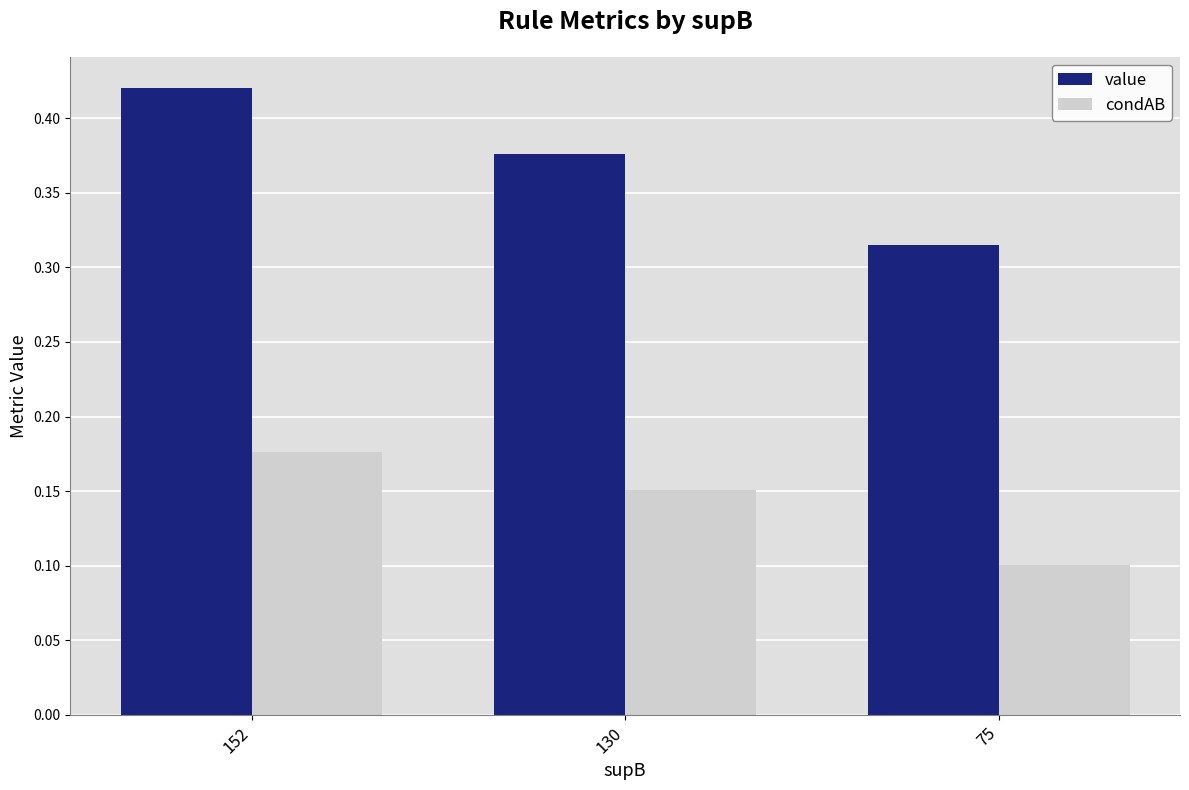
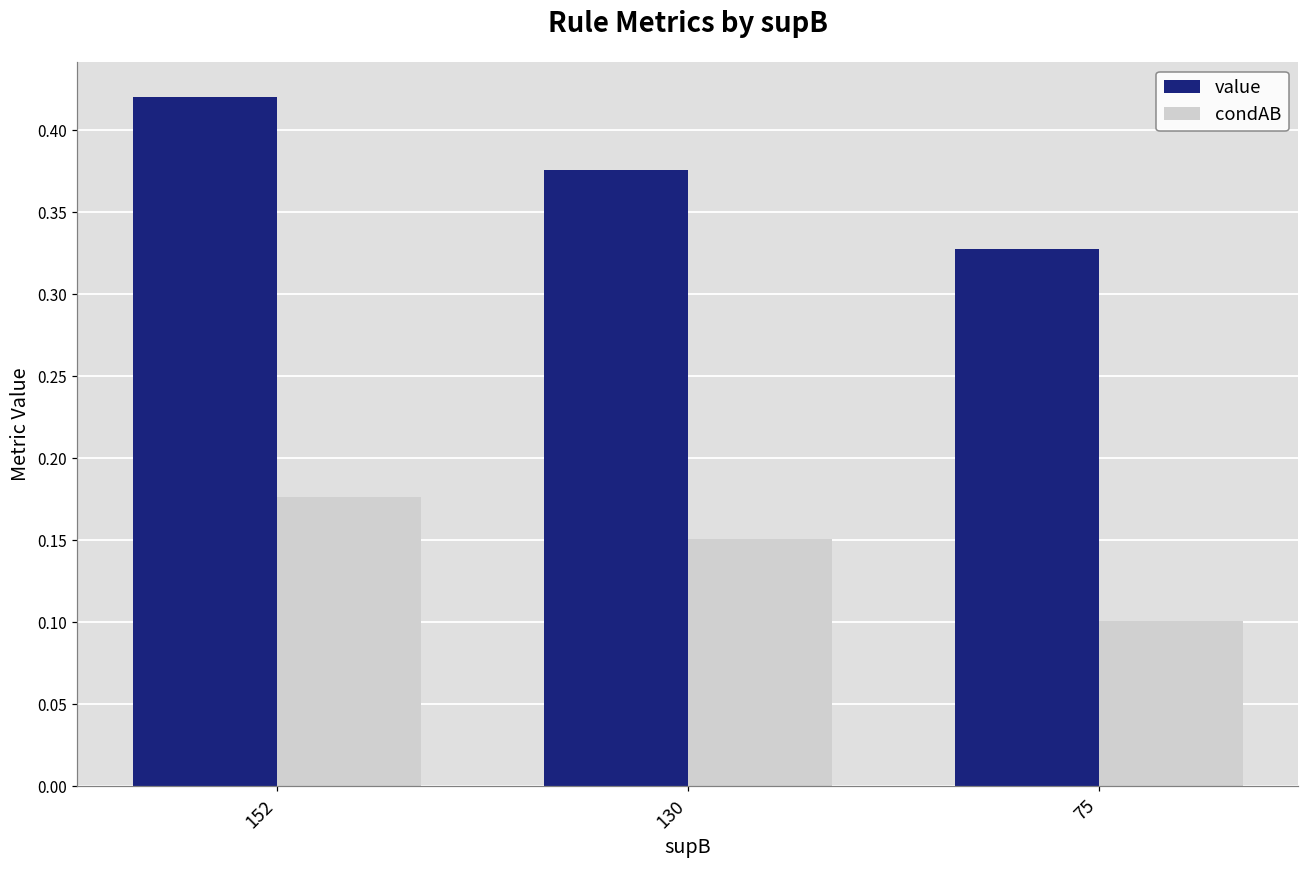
value, 75: 0.315 -> 0.328
